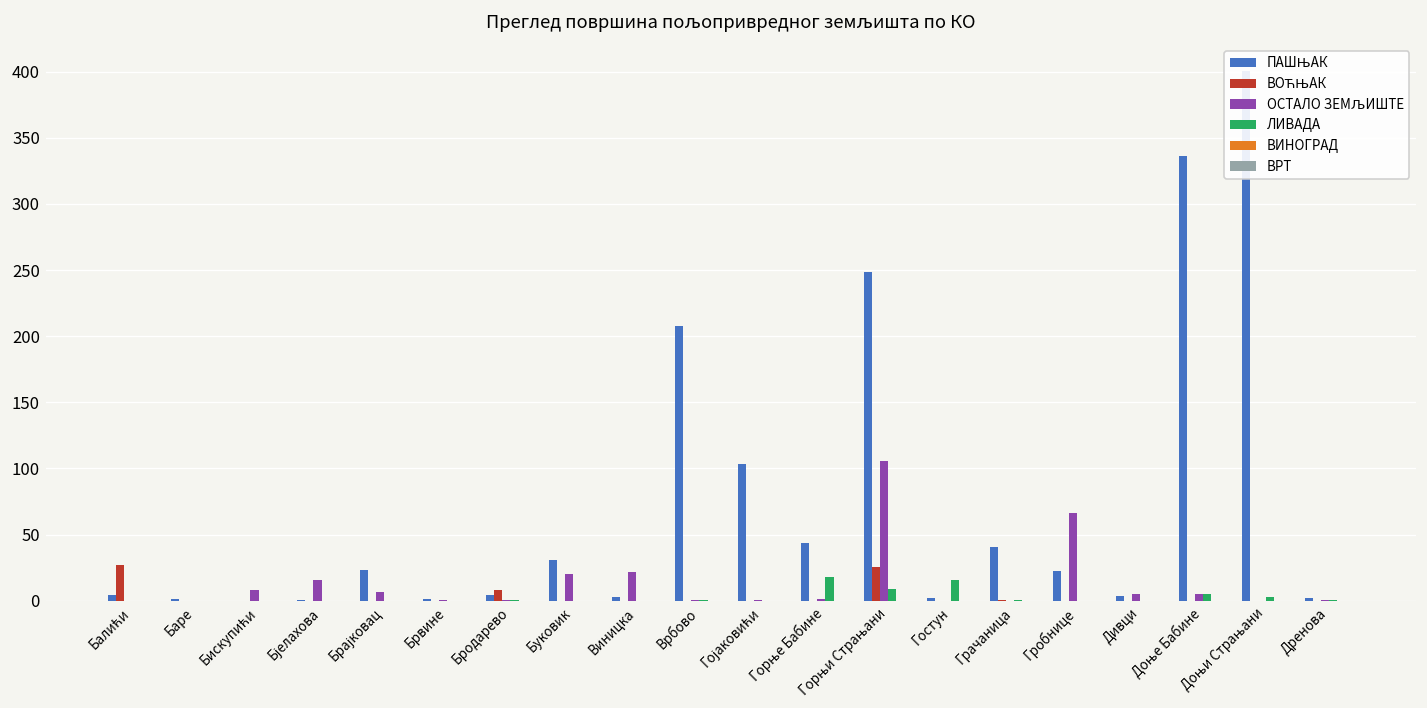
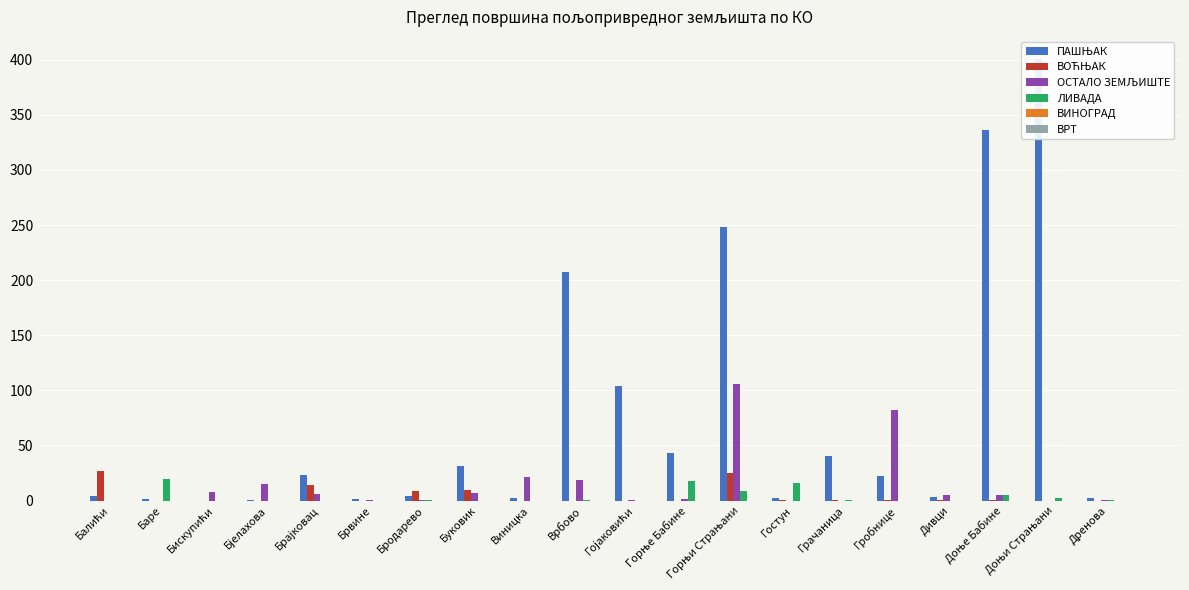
ЛИВАДА, Баре: 0 -> 20
ВОЋЊАК, Брајковац: 0 -> 14
ВОЋЊАК, Буковик: 0 -> 10
ОСТАЛО ЗЕМЉИШТЕ, Буковик: 20 -> 7
ОСТАЛО ЗЕМЉИШТЕ, Врбово: 1 -> 19
ОСТАЛО ЗЕМЉИШТЕ, Гробнице: 66 -> 82
